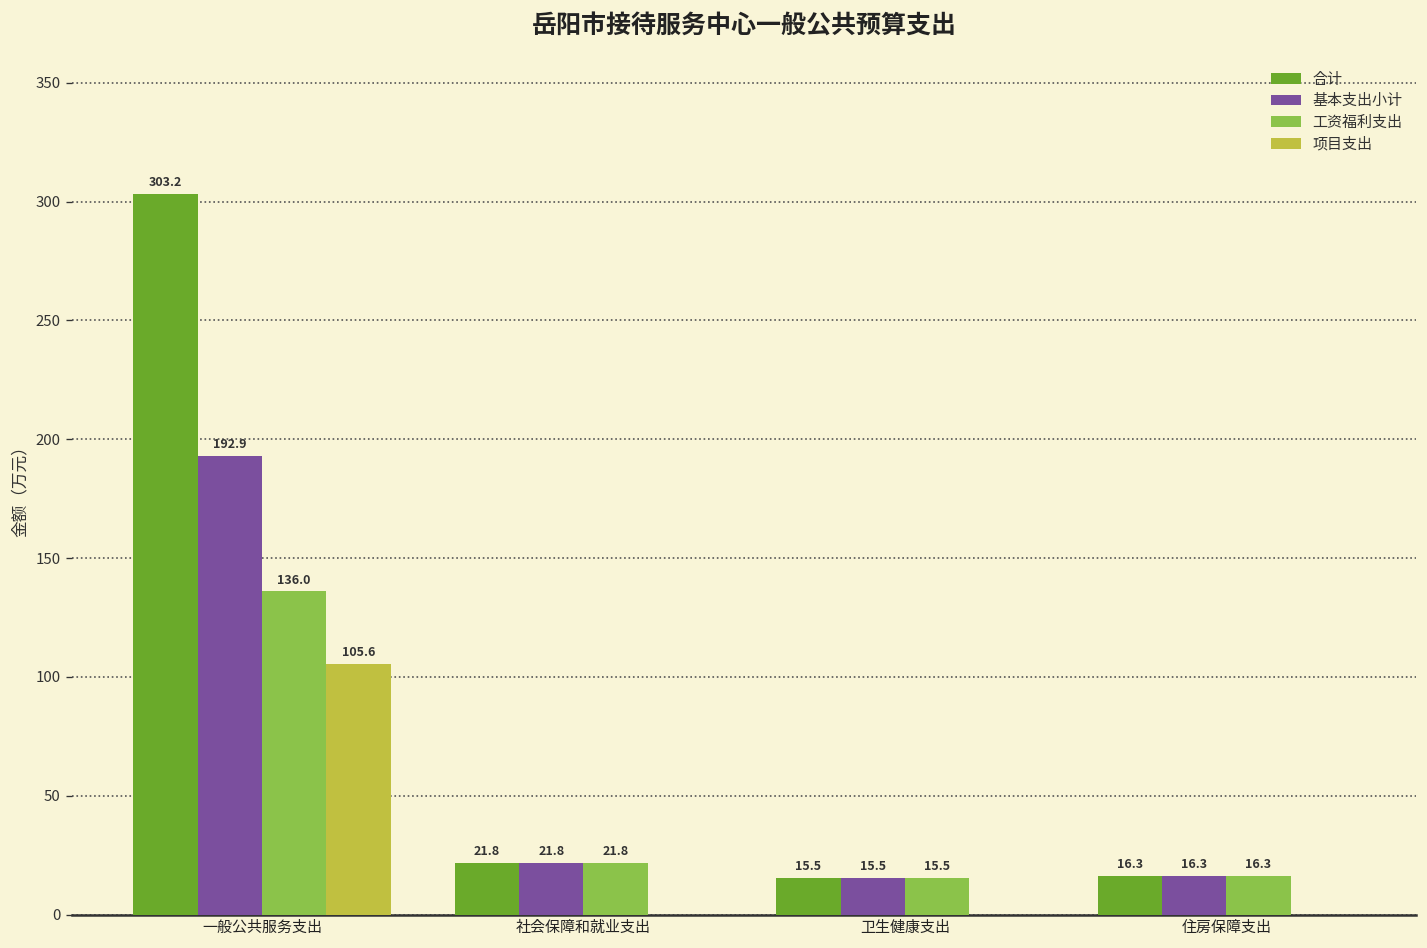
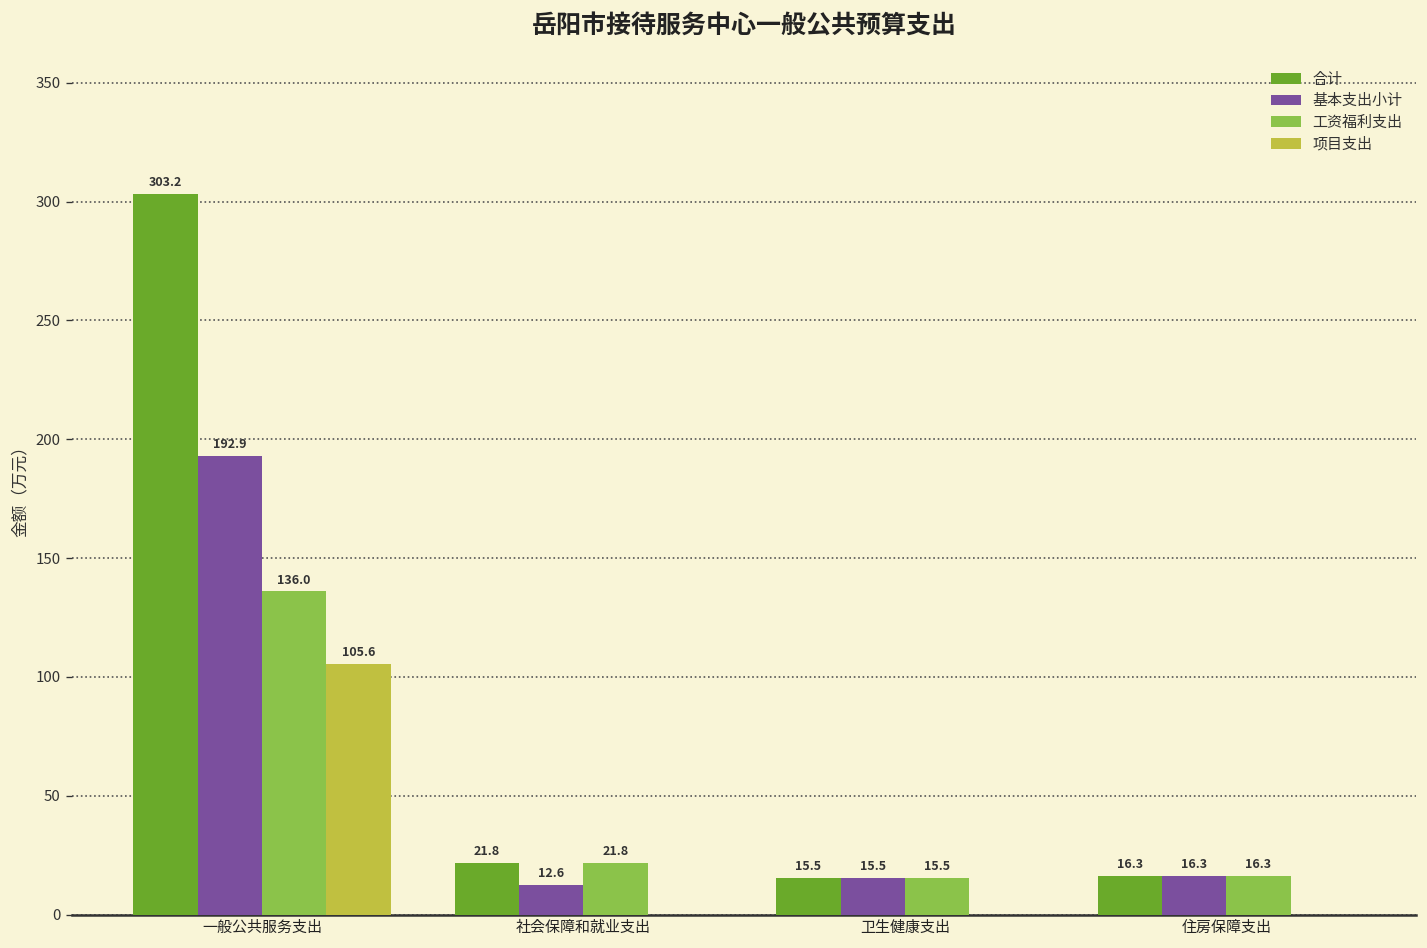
基本支出小计, 社会保障和就业支出: 21.8 -> 12.6
